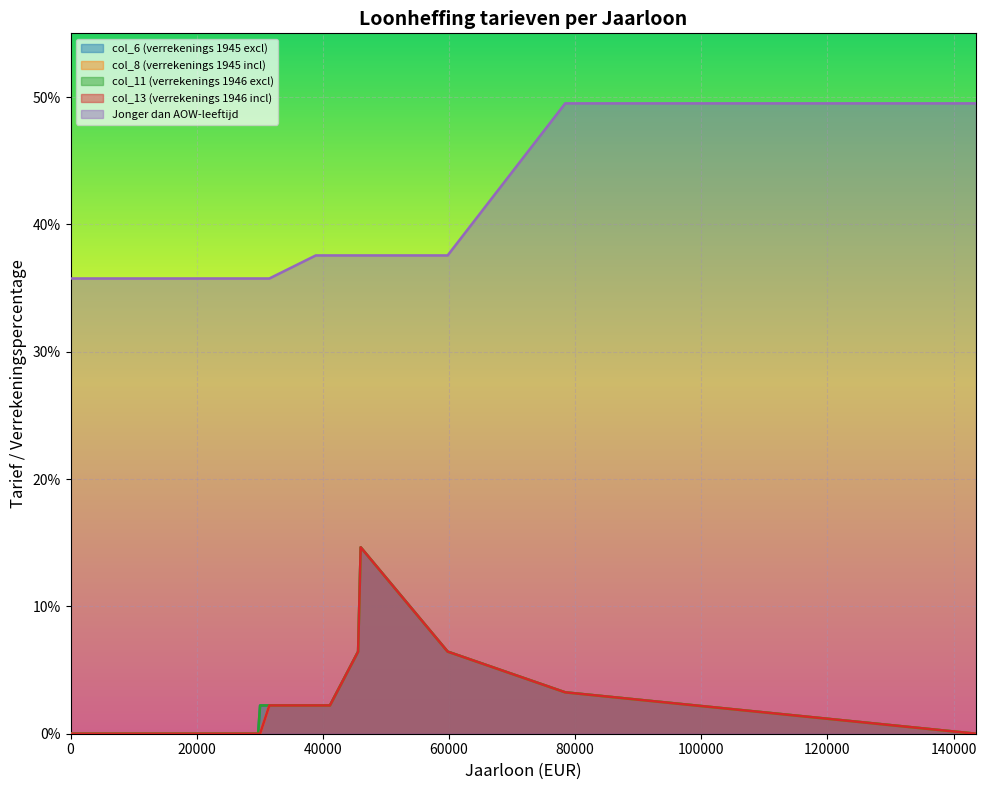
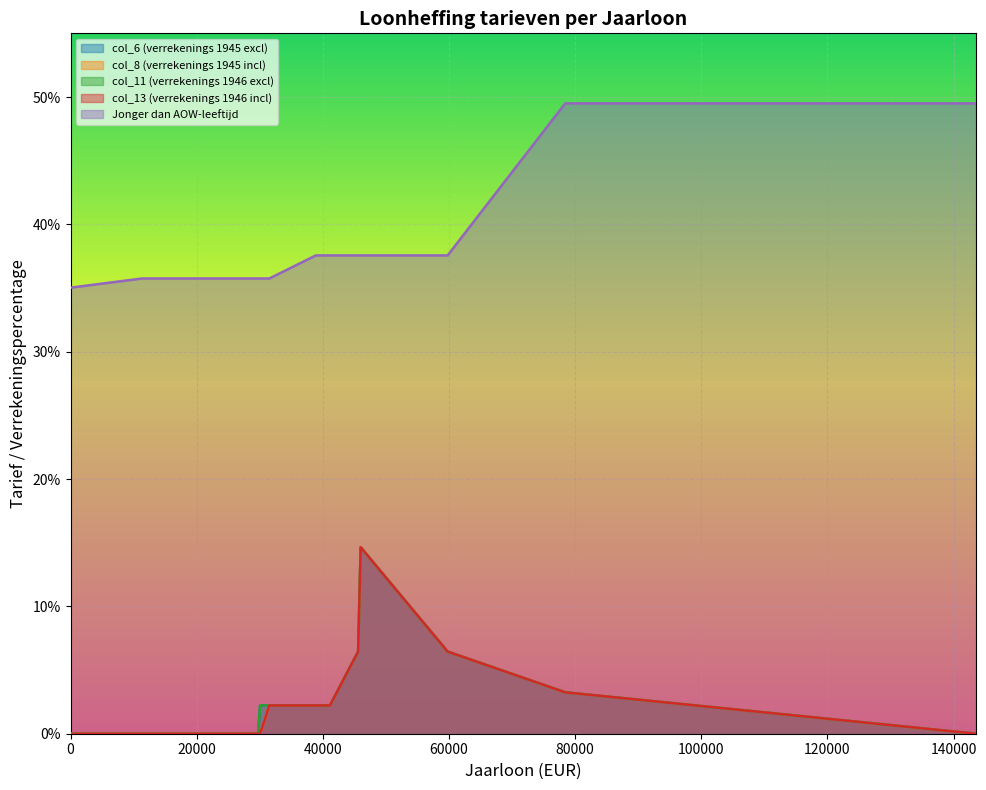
Jonger dan AOW-leeftijd, 0: 35.8% -> 35.0%
